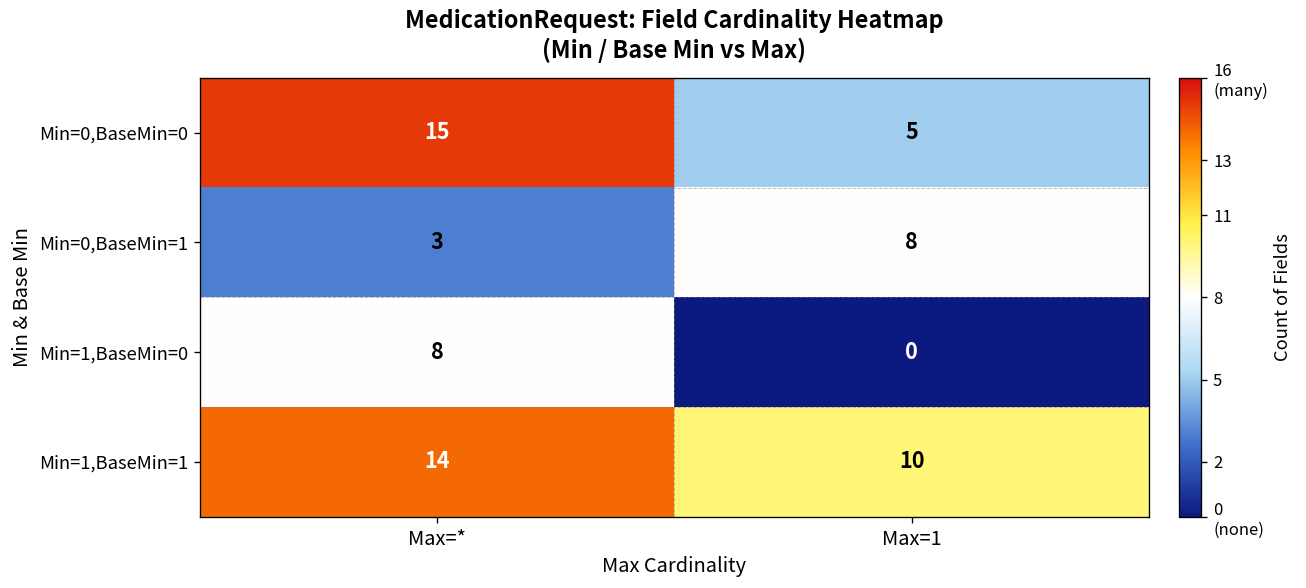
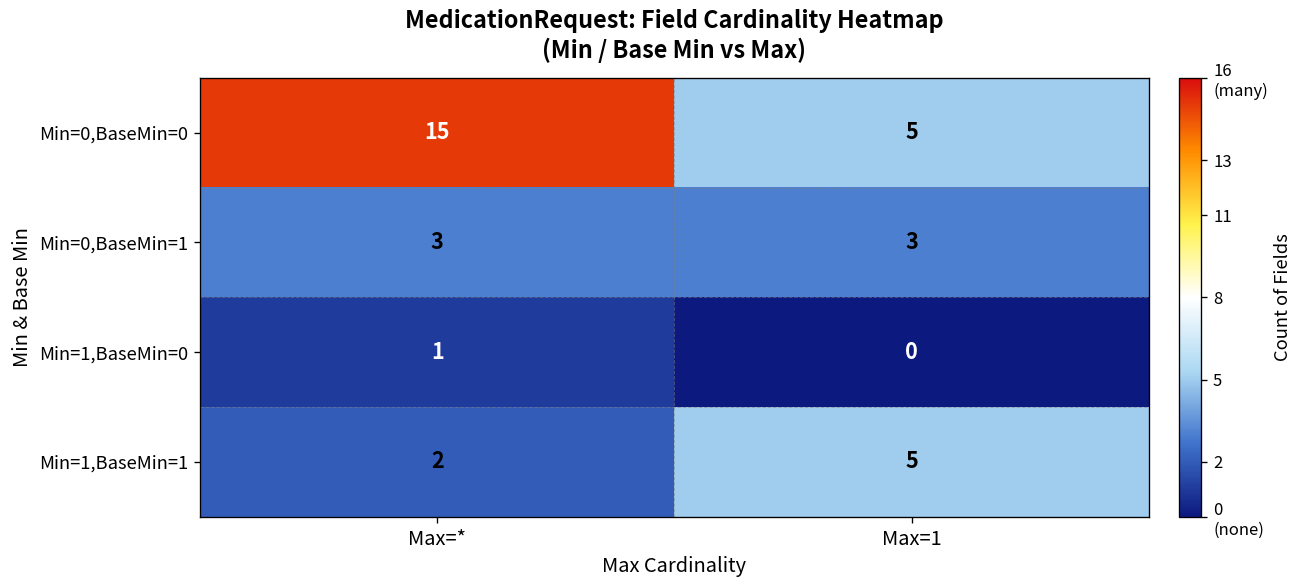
Min=0,BaseMin=1, Max=1: 8 -> 3
Min=1,BaseMin=0, Max=*: 8 -> 1
Min=1,BaseMin=1, Max=*: 14 -> 2
Min=1,BaseMin=1, Max=1: 10 -> 5
